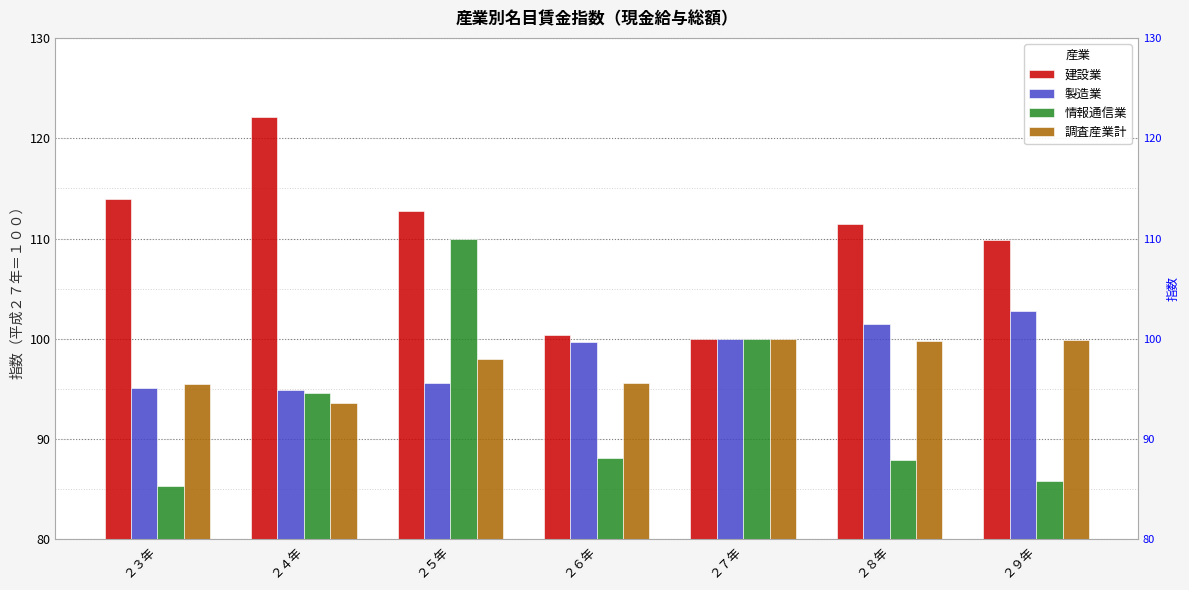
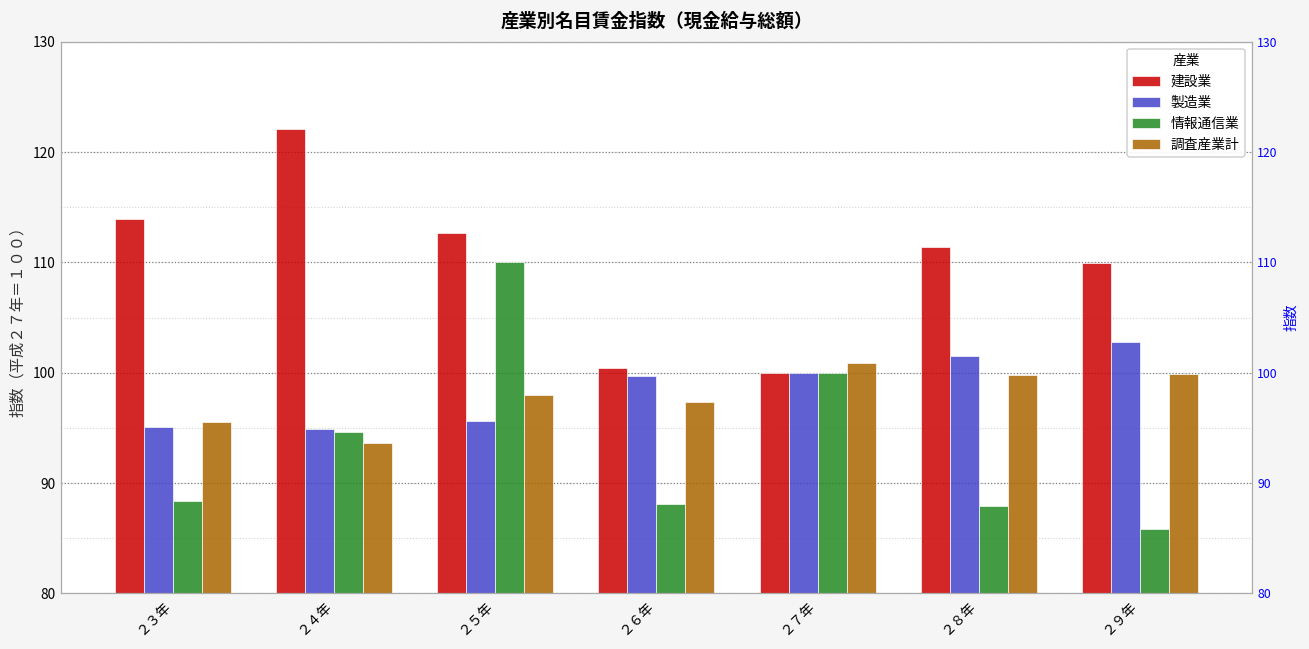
情報通信業, ２３年: 85.3 -> 88.4
調査産業計, ２６年: 95.6 -> 97.3
調査産業計, ２７年: 100.0 -> 100.9
